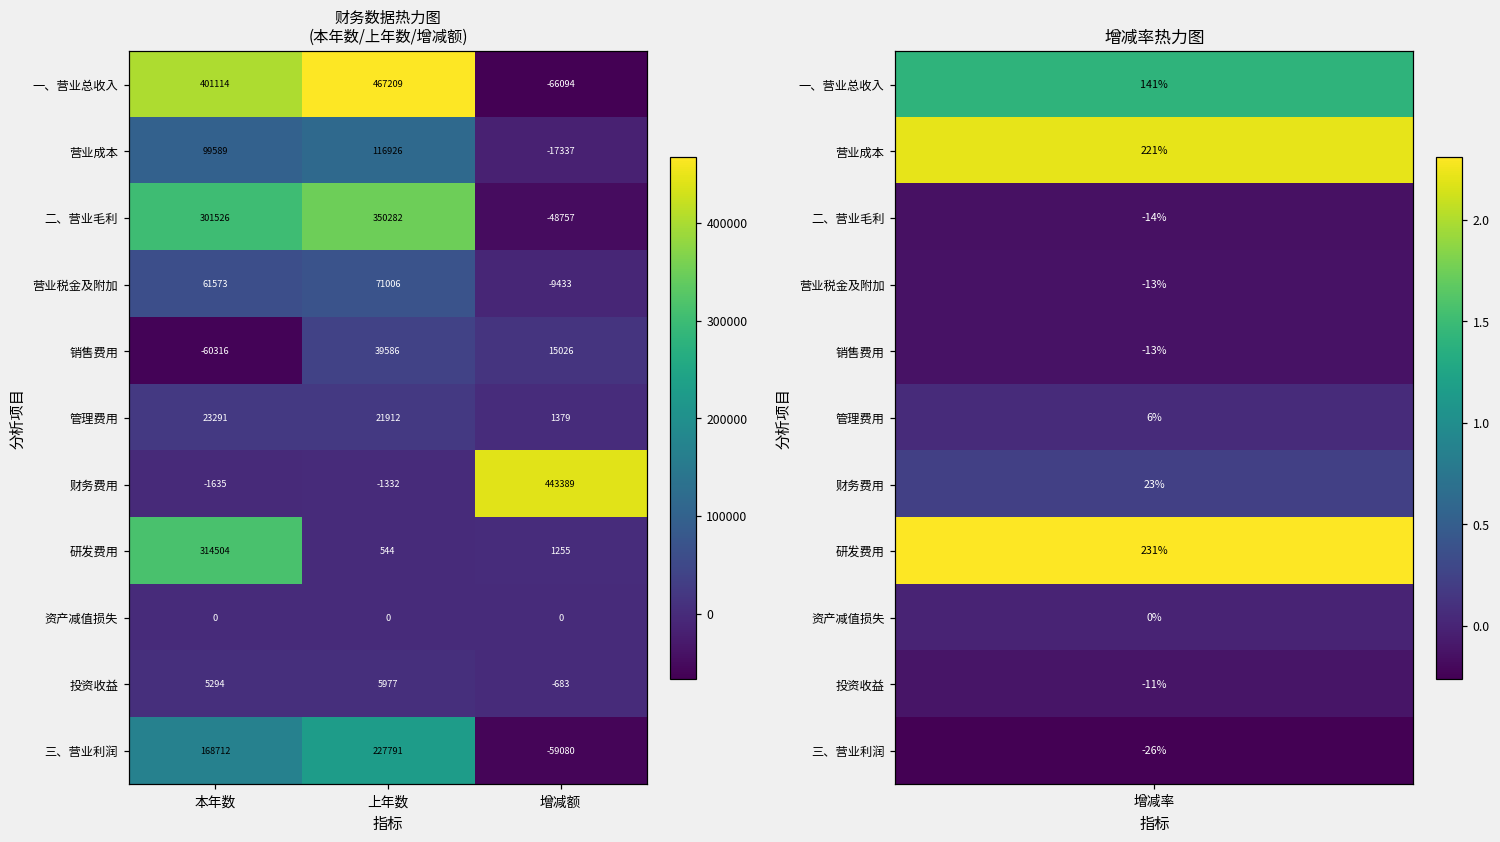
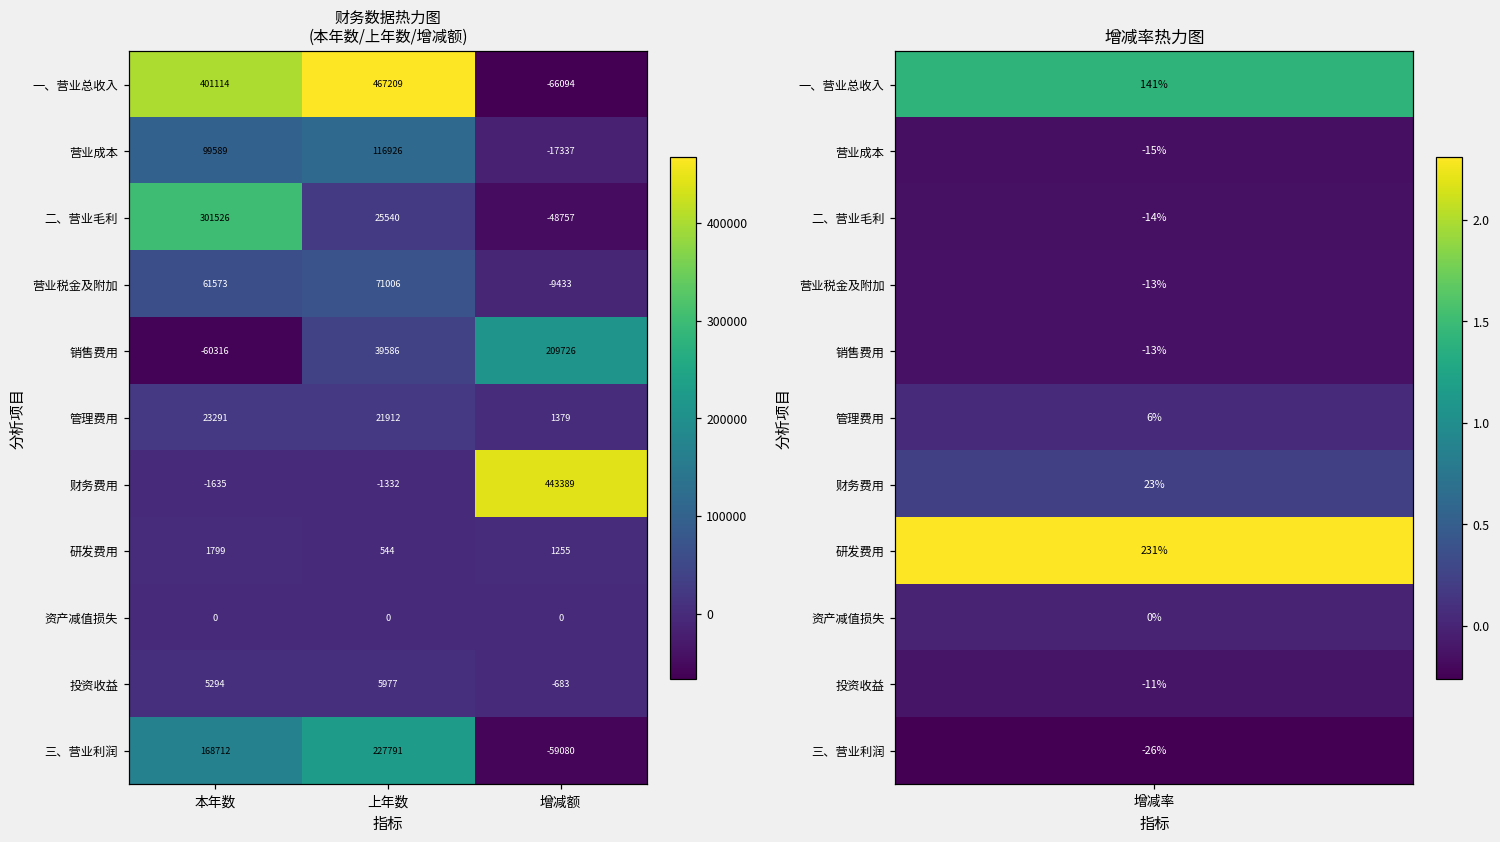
财务数据热力图 (本年数/上年数/增减额), 二、营业毛利, 上年数: 350282 -> 25540
财务数据热力图 (本年数/上年数/增减额), 销售费用, 增减额: 15026 -> 209726
财务数据热力图 (本年数/上年数/增减额), 研发费用, 本年数: 314504 -> 1799
增减率热力图, 营业成本, 增减率: 221% -> -15%
